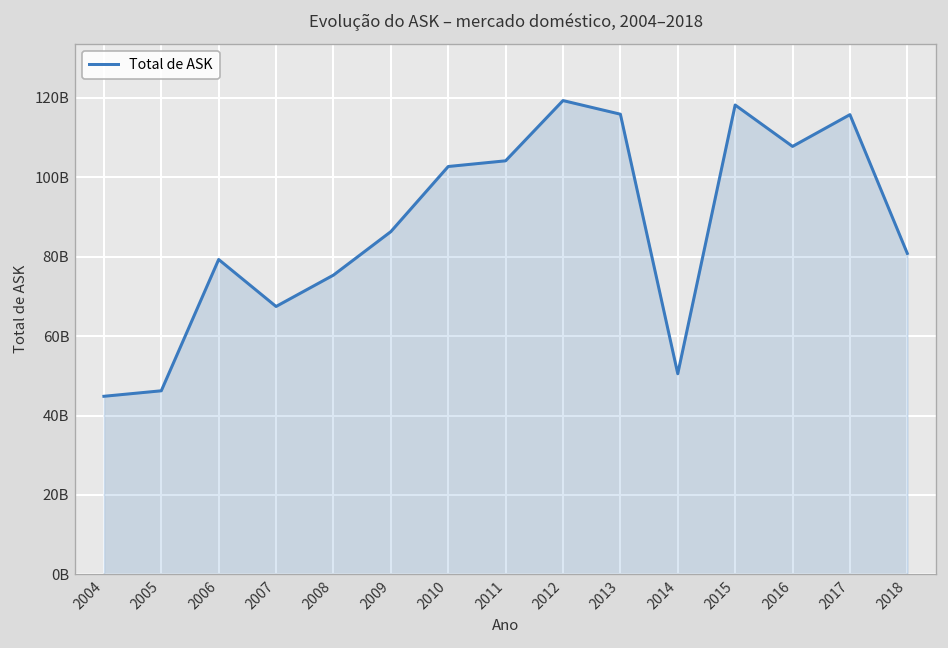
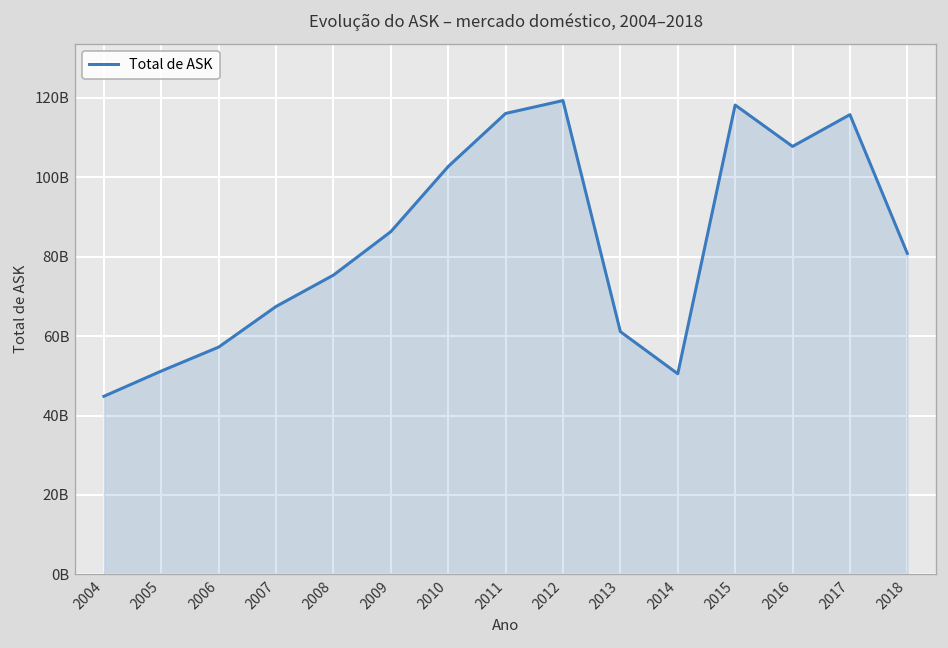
2005: 46000000000 -> 51000000000
2006: 79000000000 -> 57000000000
2011: 104000000000 -> 116000000000
2013: 116000000000 -> 61000000000
